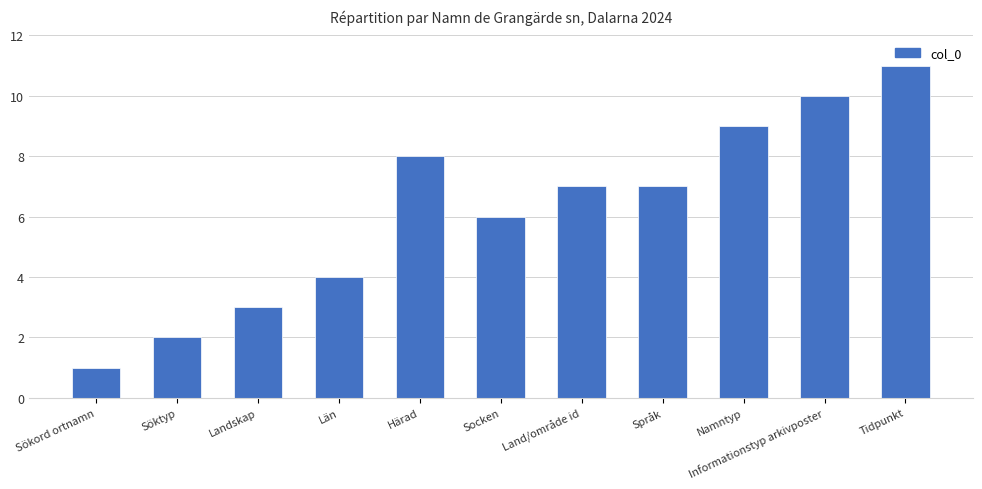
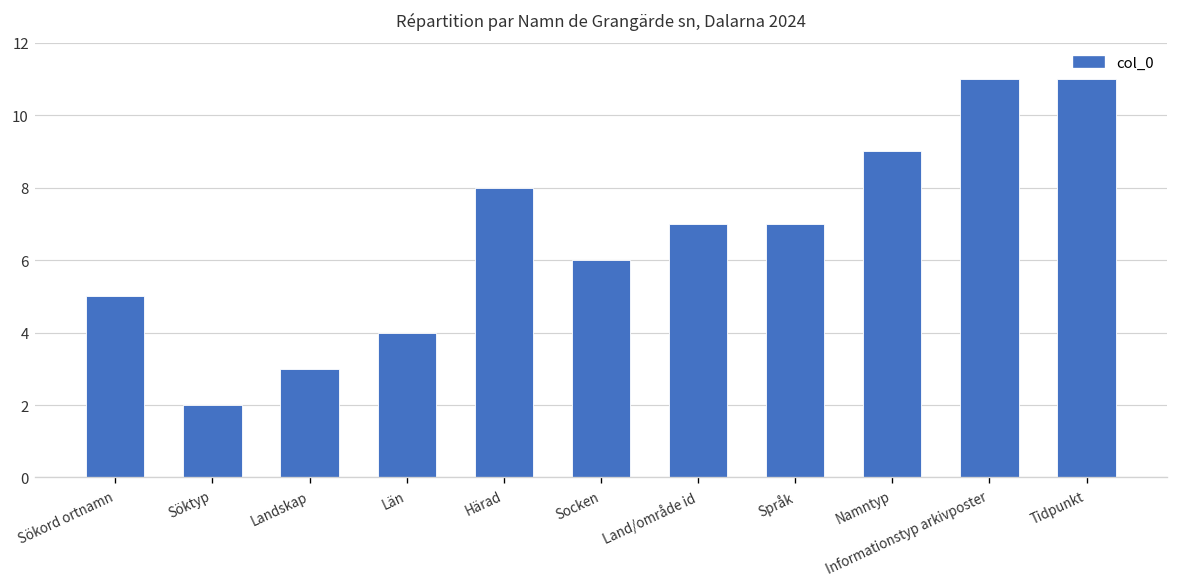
Sökord ortnamn: 1 -> 5
Informationstyp arkivposter: 10 -> 11
